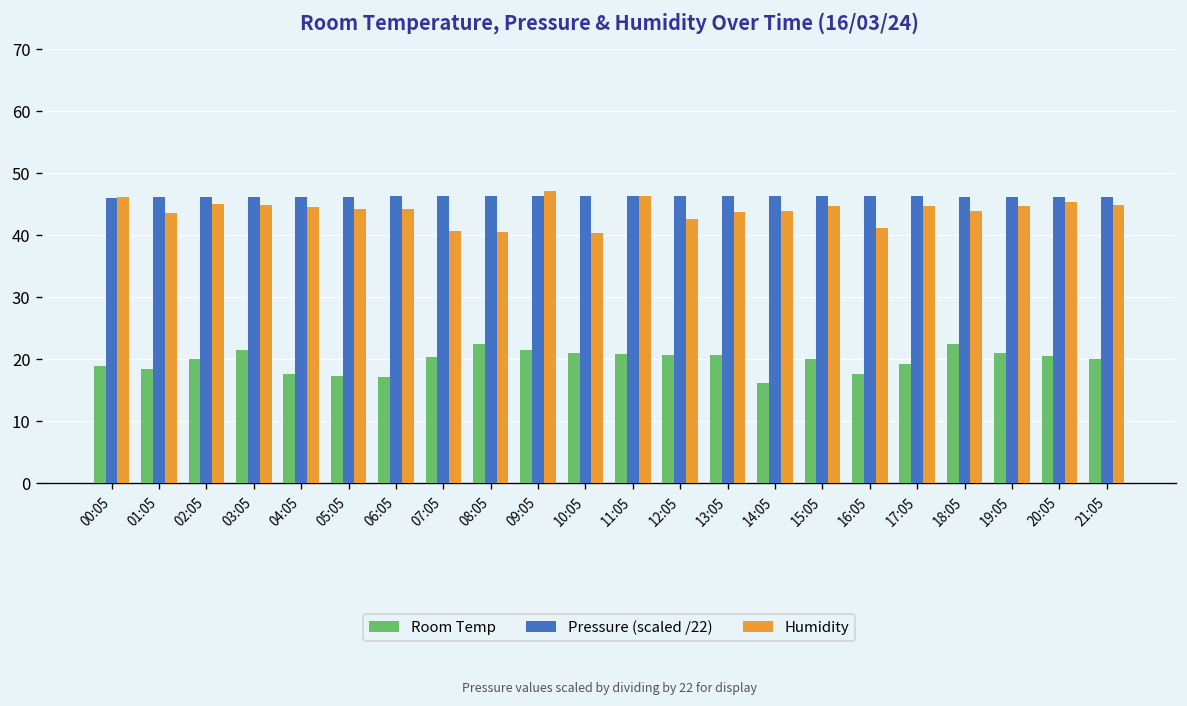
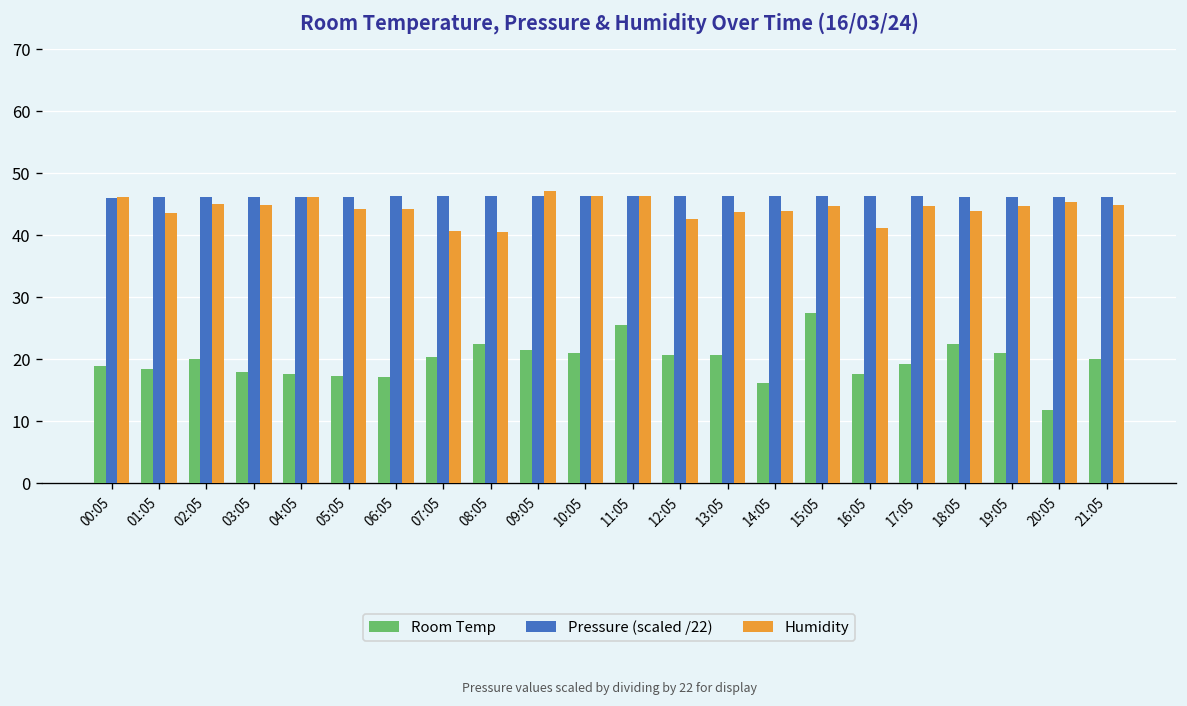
Room Temp, 03:05: 22 -> 18
Humidity, 04:05: 45 -> 46
Humidity, 10:05: 40 -> 46
Room Temp, 11:05: 21 -> 26
Room Temp, 15:05: 20 -> 27
Room Temp, 20:05: 20 -> 12
